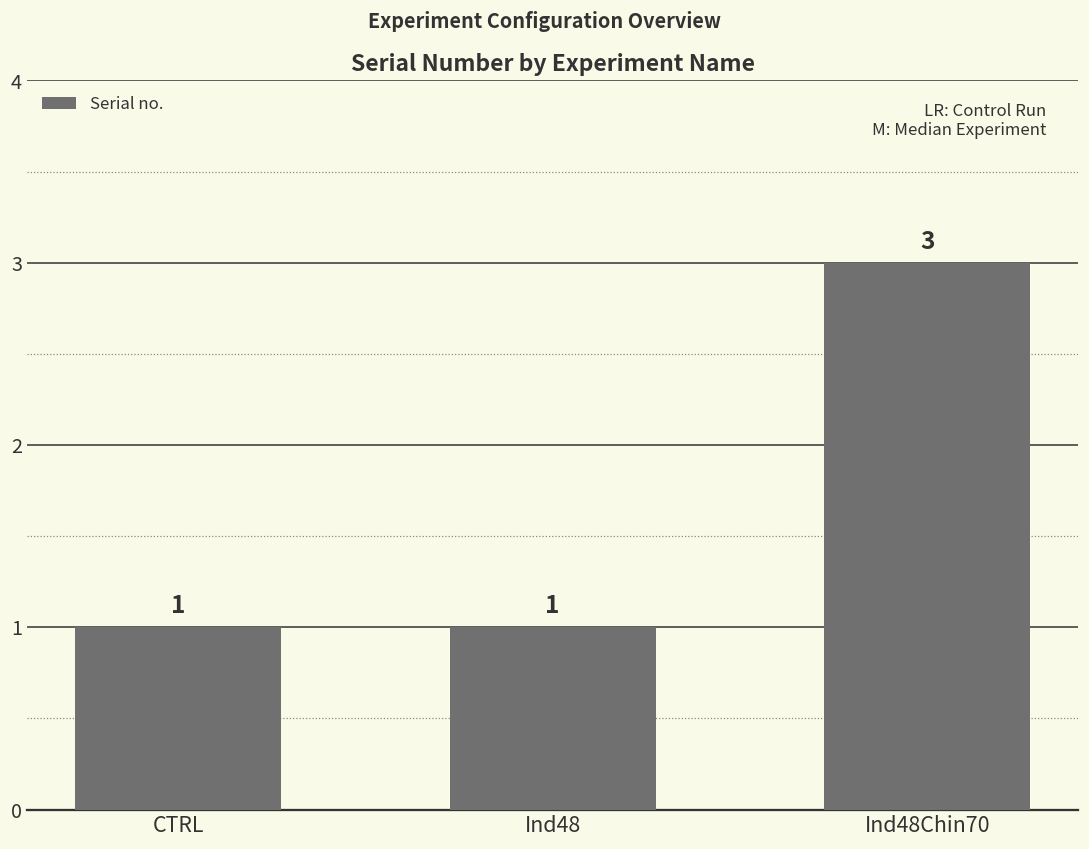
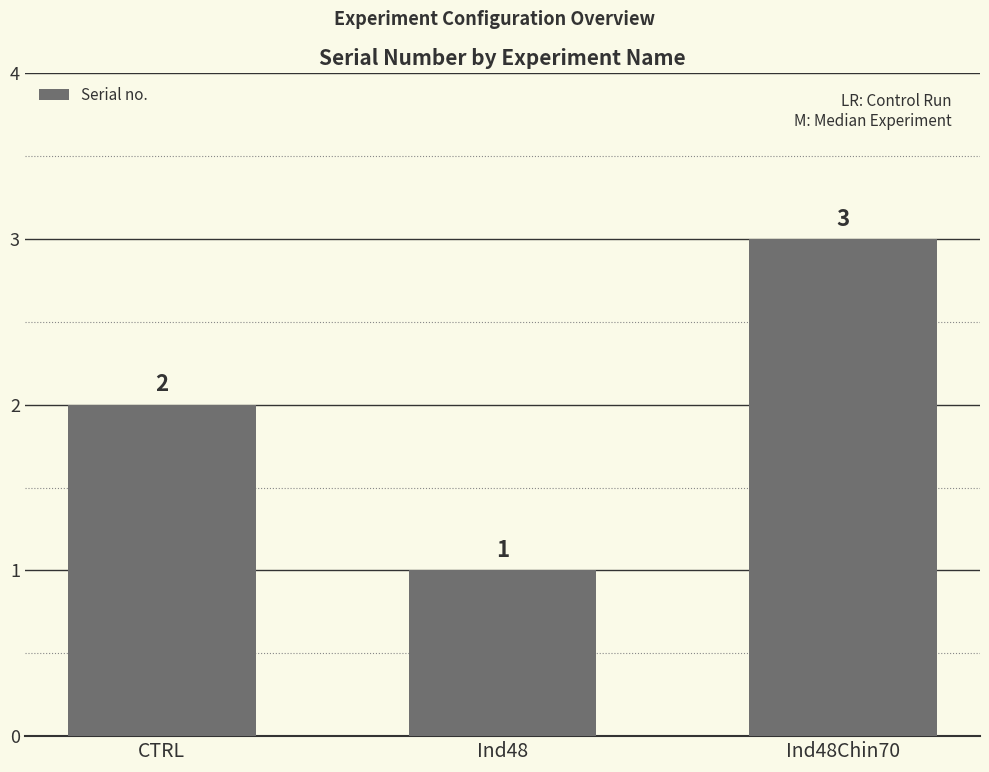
CTRL: 1 -> 2
